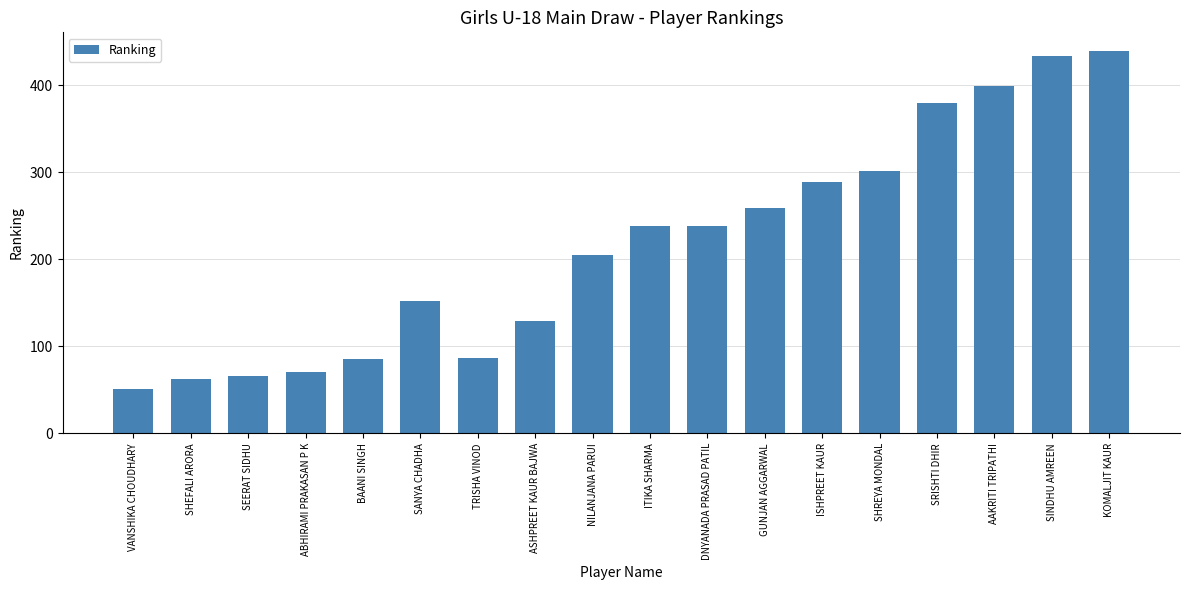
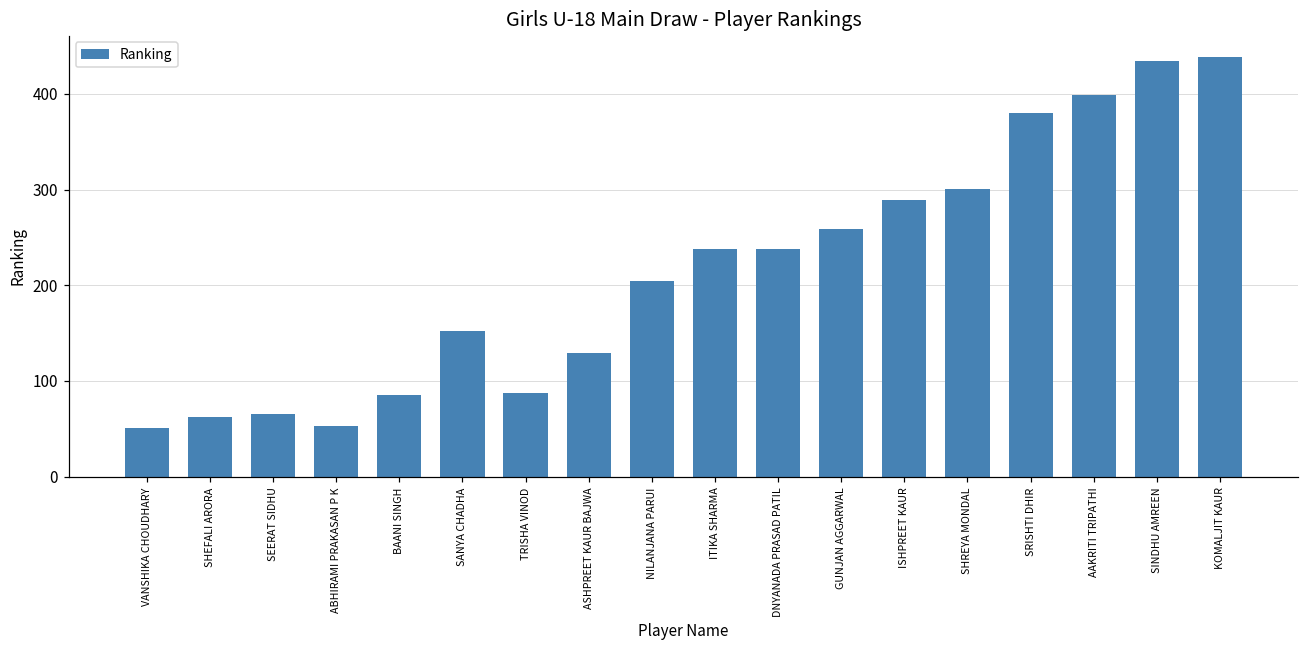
ABHIRAMI PRAKASAN P K: 70 -> 50
